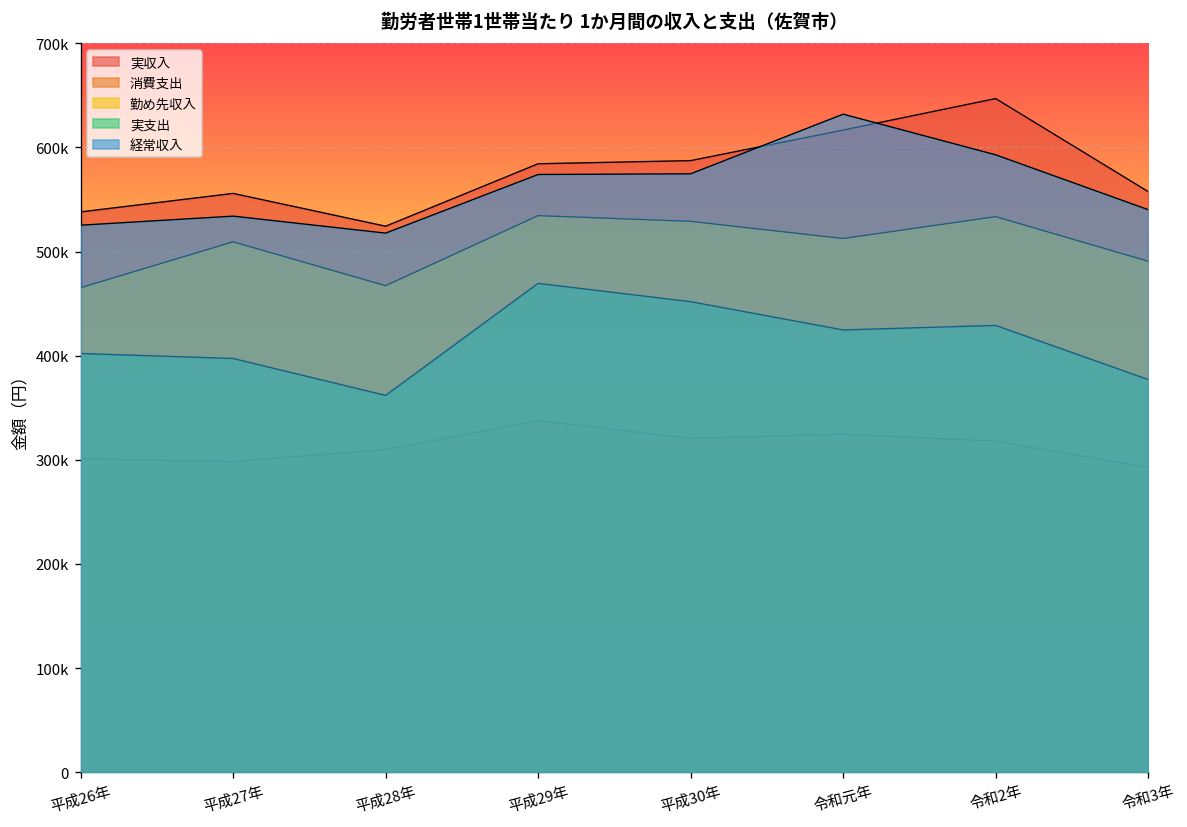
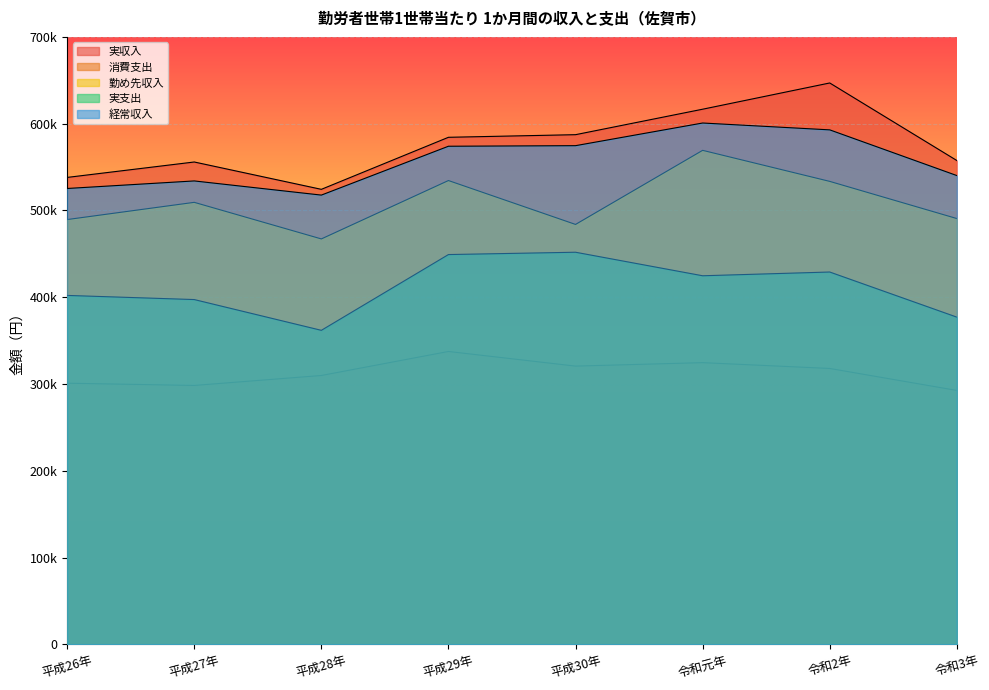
勤め先収入, 平成26年: 470000 -> 490000
実支出, 平成29年: 470000 -> 450000
勤め先収入, 平成30年: 530000 -> 480000
勤め先収入, 令和元年: 510000 -> 570000
経常収入, 令和元年: 630000 -> 600000
